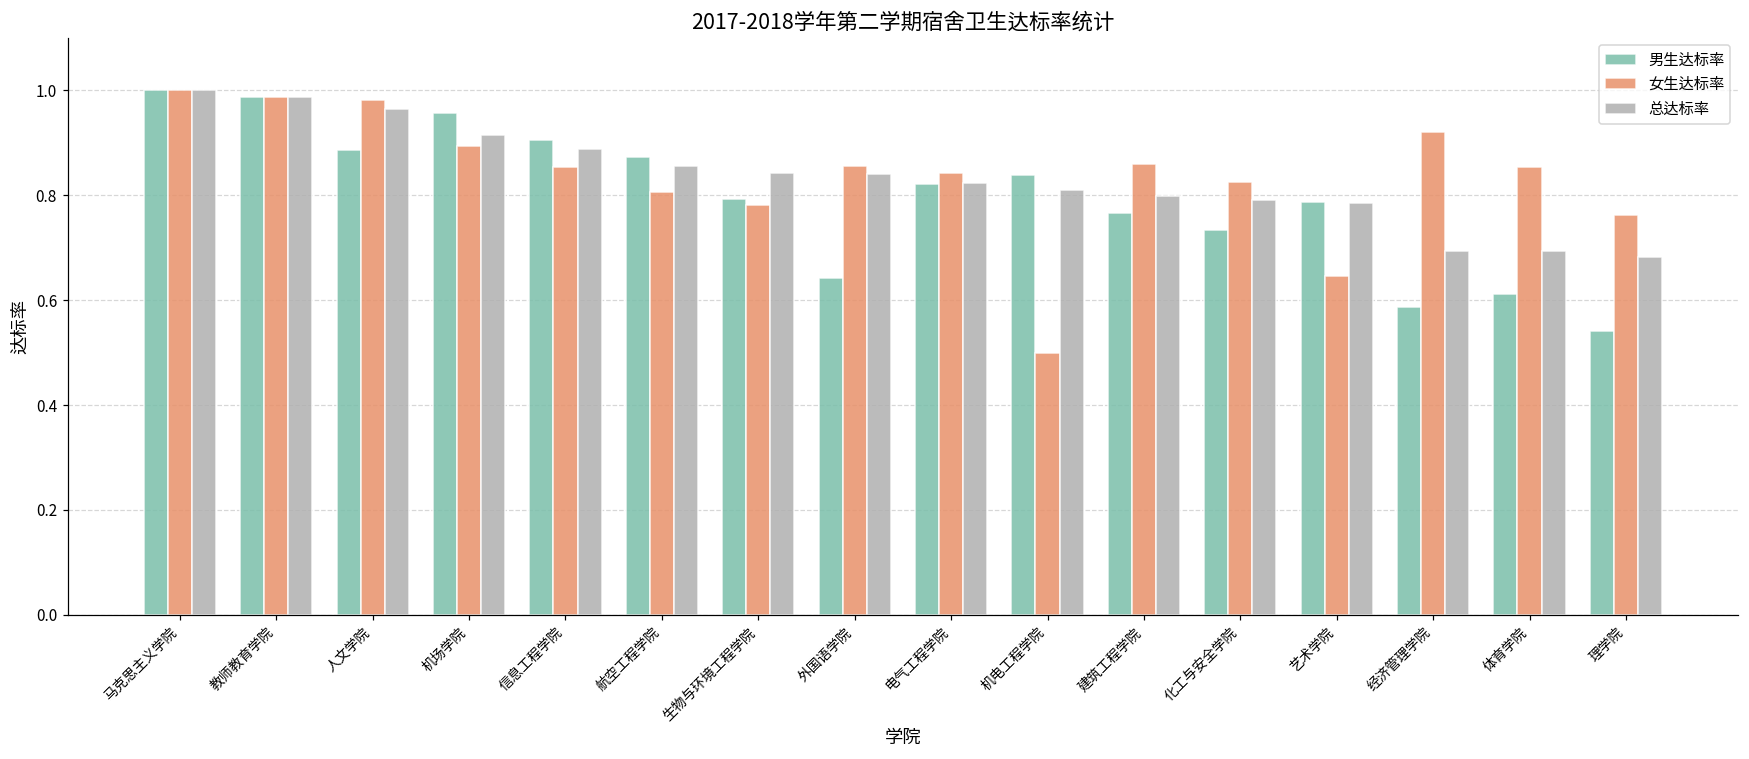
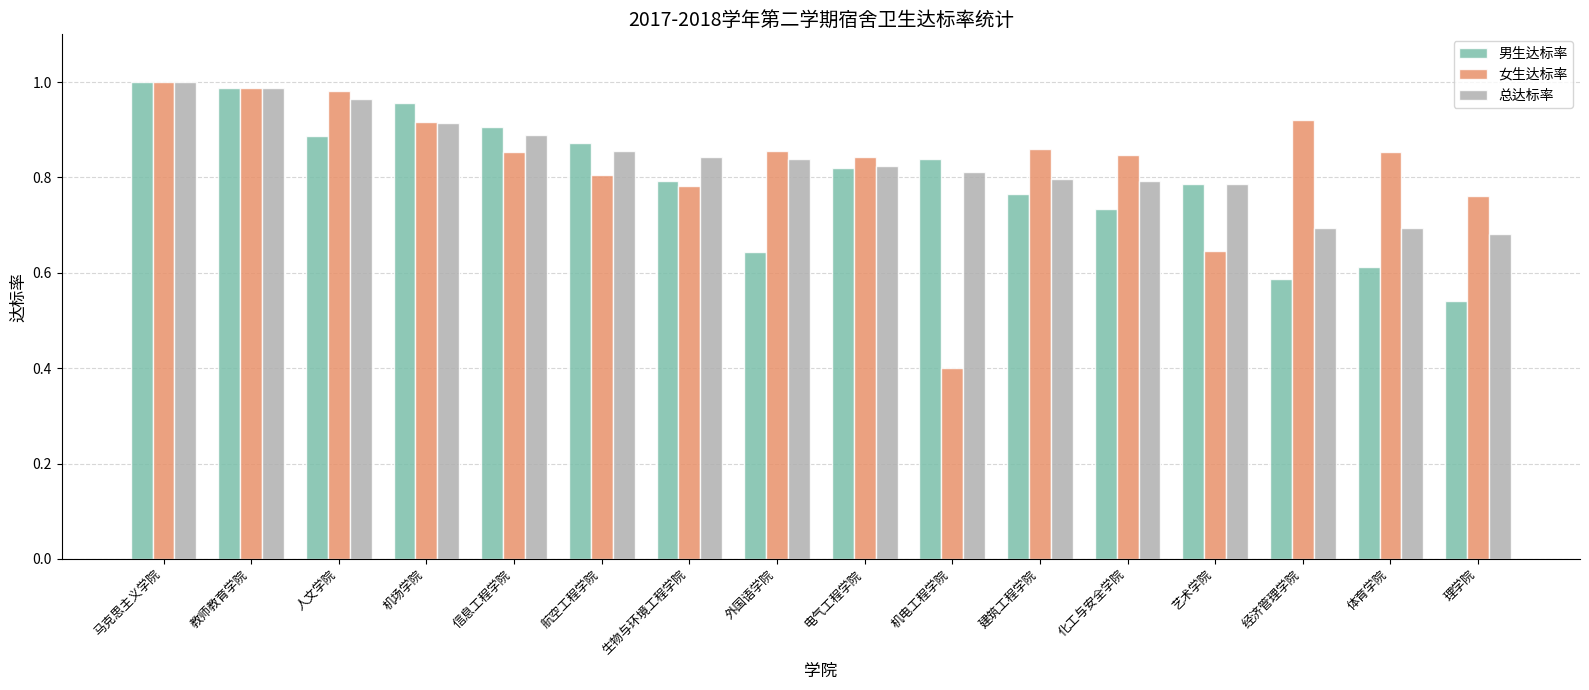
女生达标率, 机场学院: 0.89 -> 0.92
女生达标率, 机电工程学院: 0.5 -> 0.4
女生达标率, 化工与安全学院: 0.82 -> 0.85
